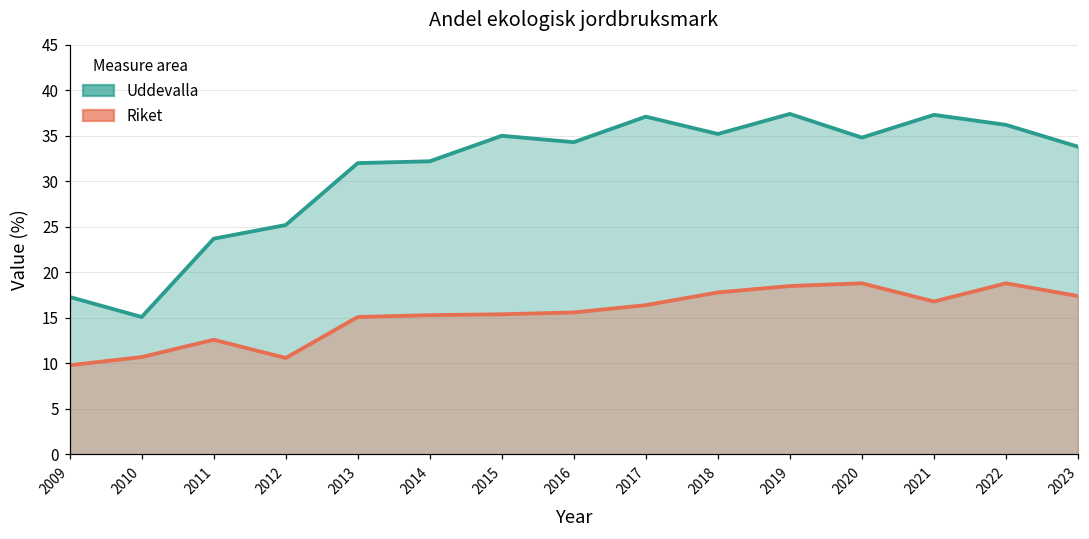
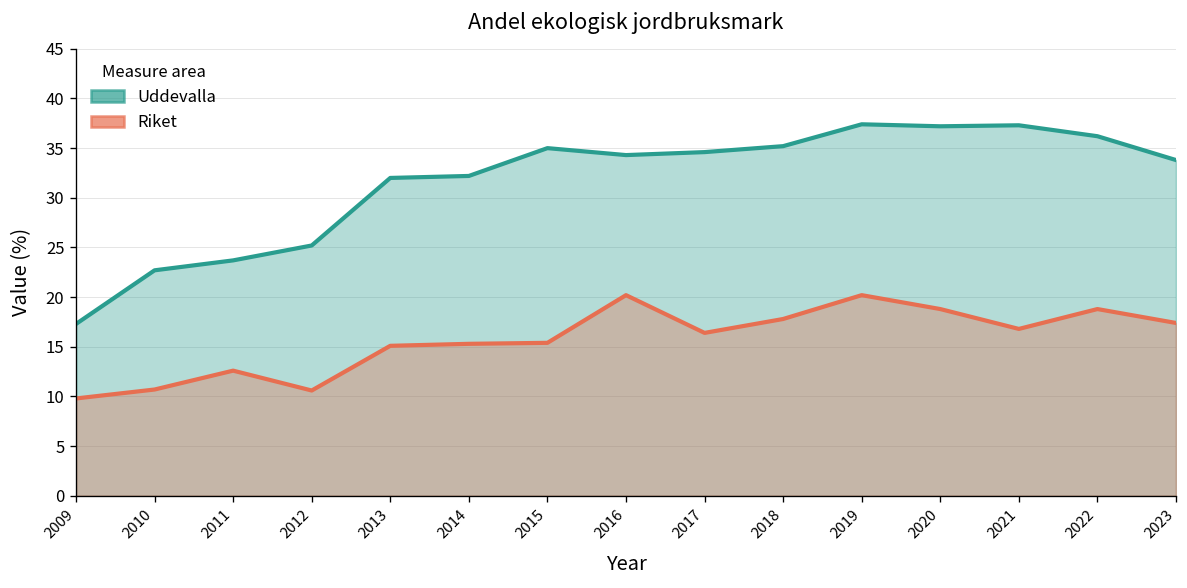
Uddevalla, 2010: 15 -> 23
Riket, 2016: 16 -> 20
Uddevalla, 2017: 37 -> 35
Riket, 2019: 19 -> 20
Uddevalla, 2020: 35 -> 37
